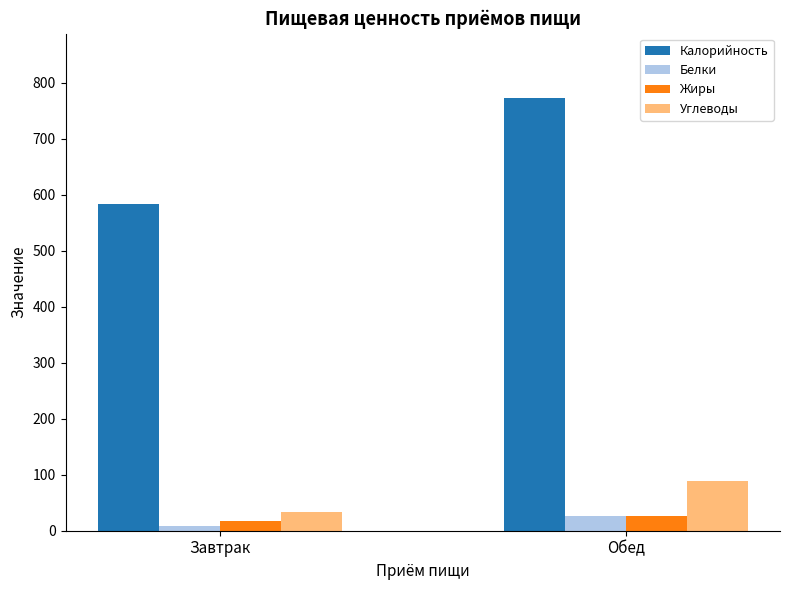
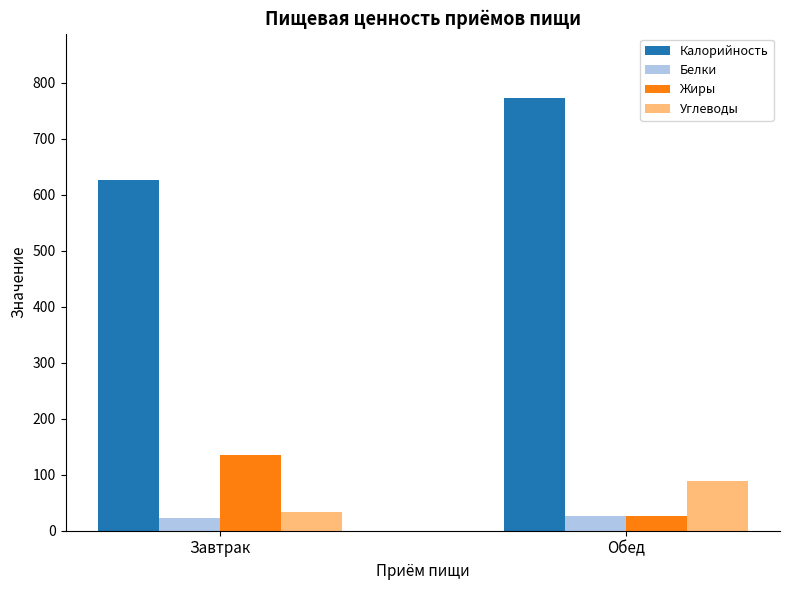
Калорийность, Завтрак: 580 -> 630
Белки, Завтрак: 10 -> 20
Жиры, Завтрак: 20 -> 130
